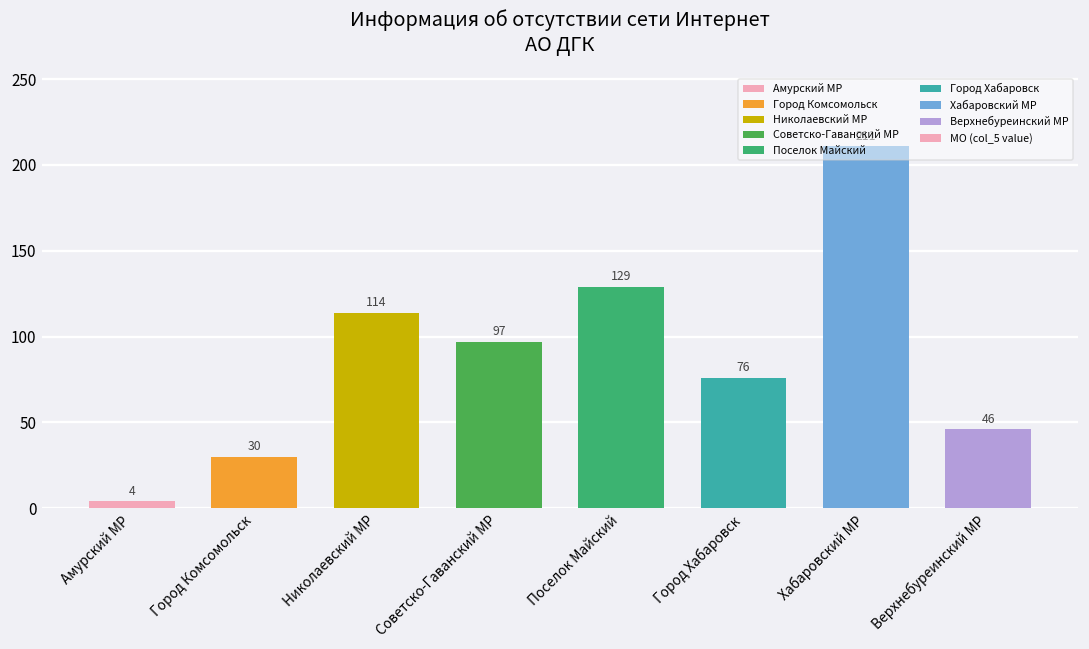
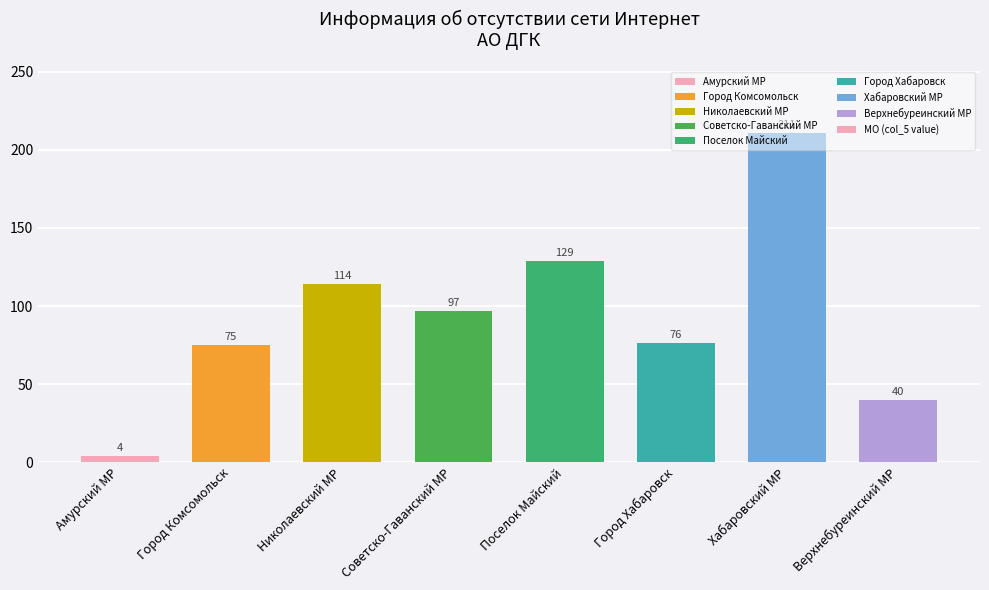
Город Комсомольск: 30 -> 75
Верхнебуреинский МР: 46 -> 40
